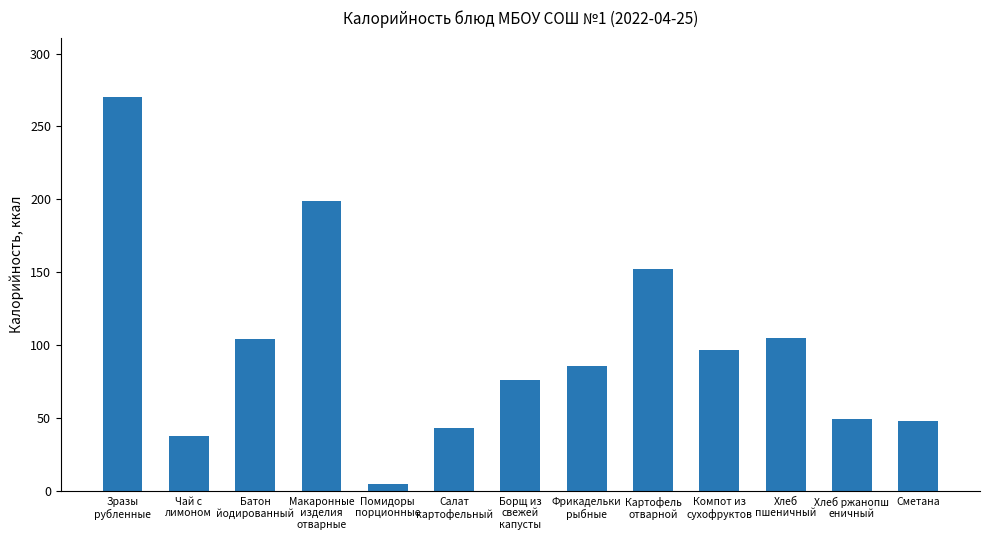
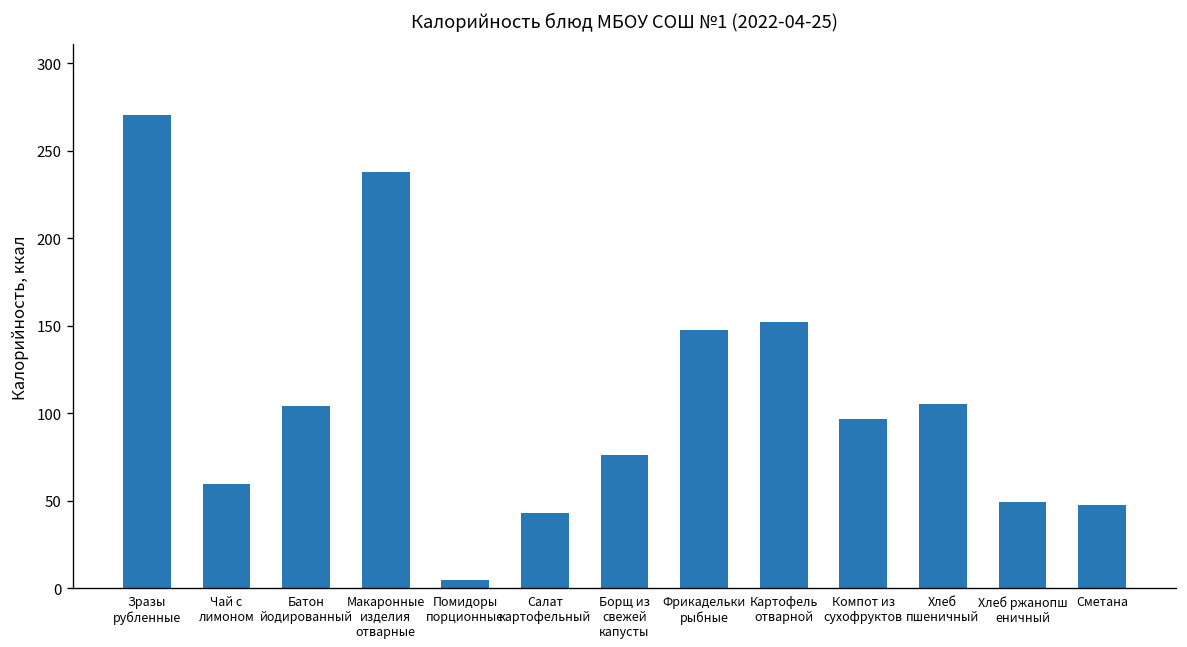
Чай с лимоном: 38 -> 59
Макаронные изделия отварные: 199 -> 238
Фрикадельки рыбные: 86 -> 148
